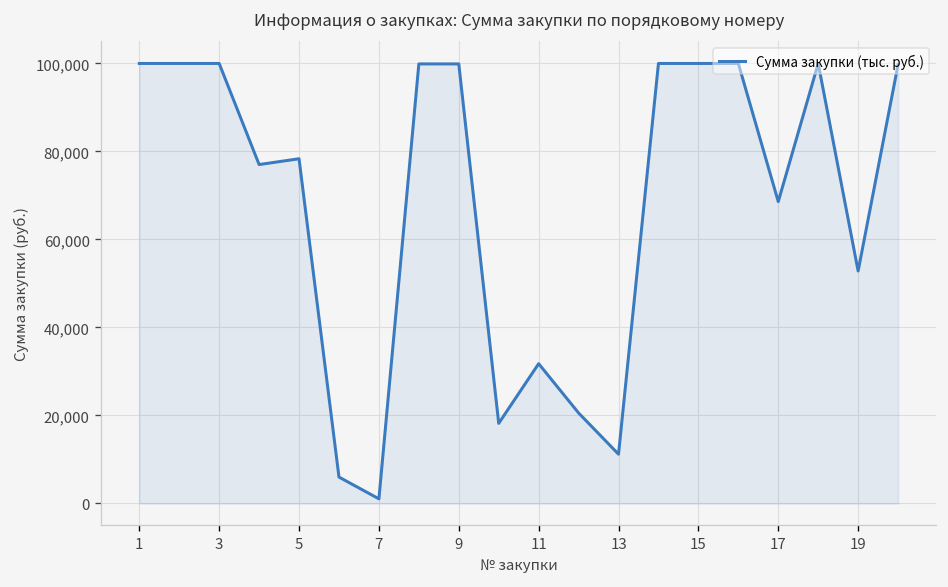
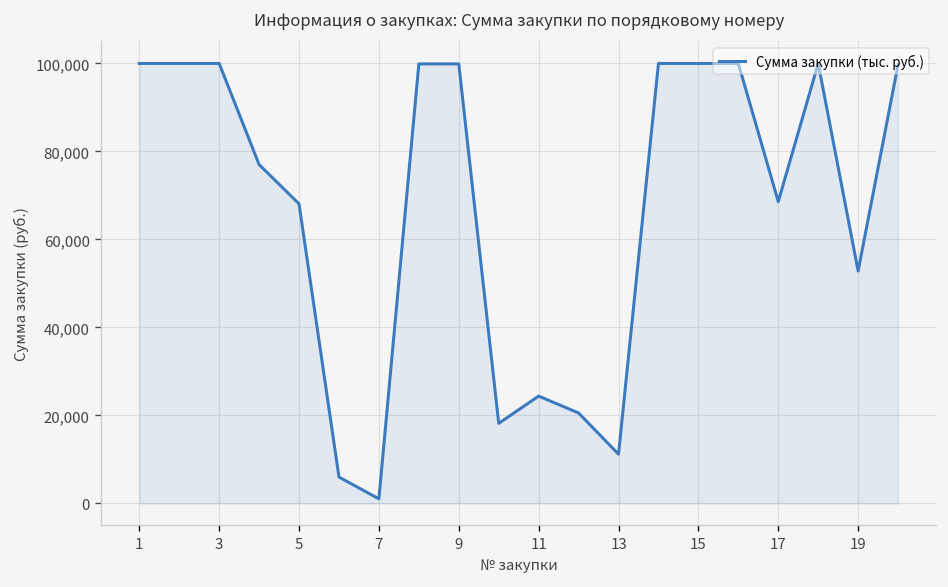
5: 78,000 -> 68,000
11: 32,000 -> 24,000
